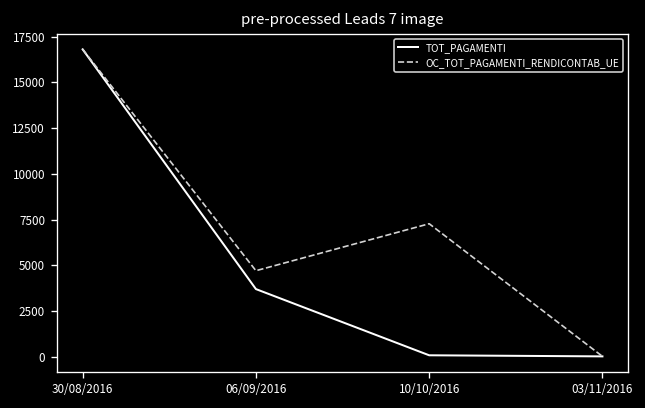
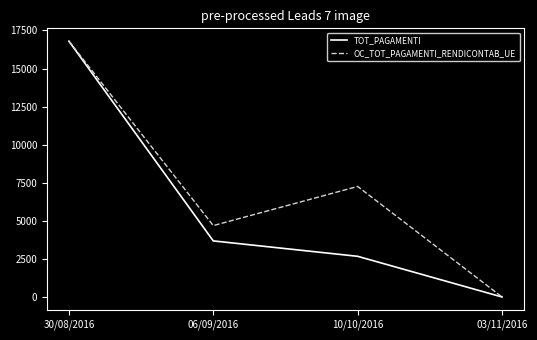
TOT_PAGAMENTI, 10/10/2016: 100 -> 2700
